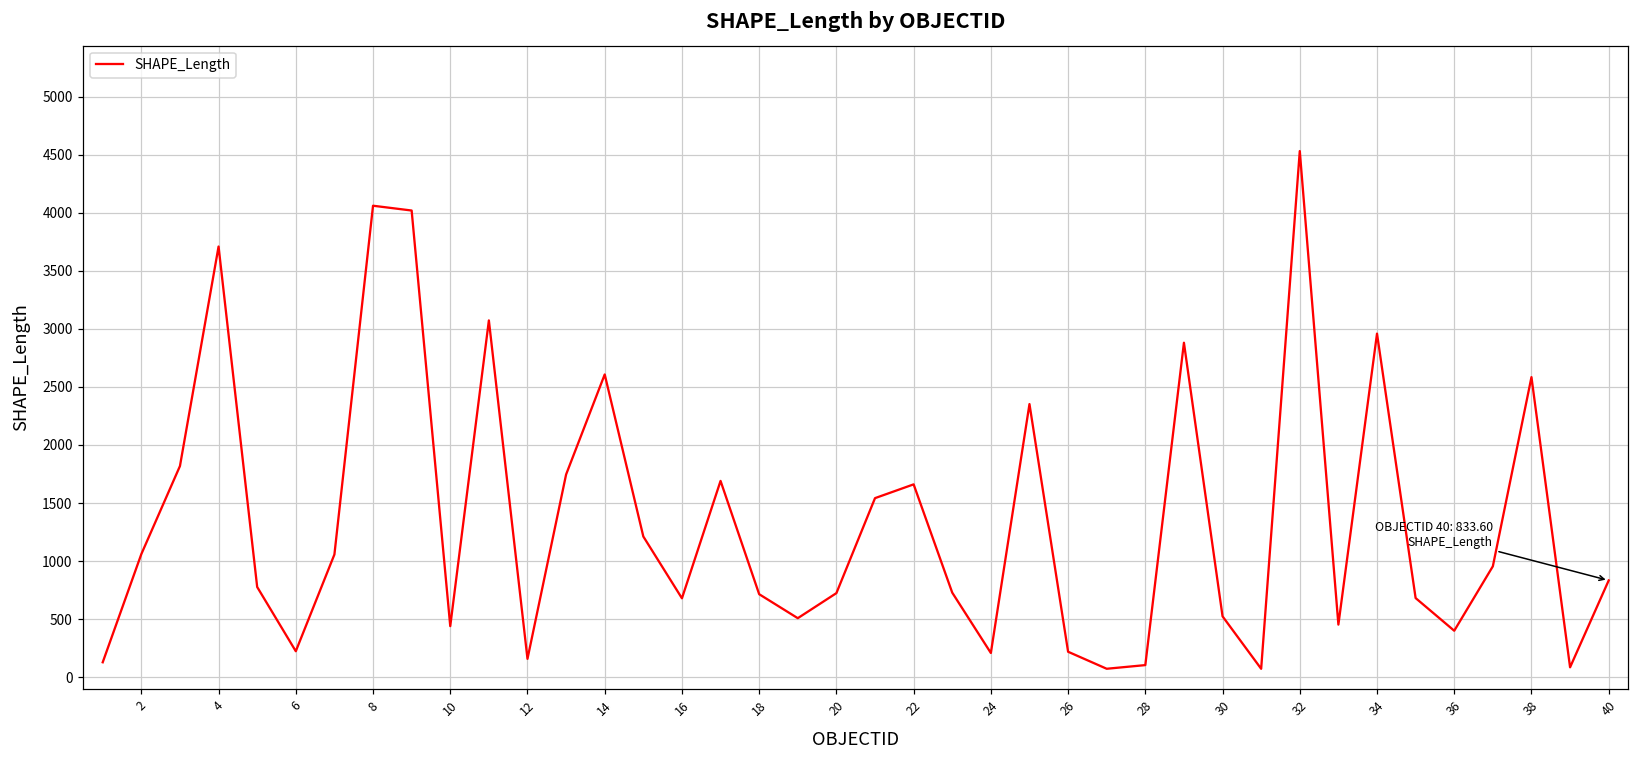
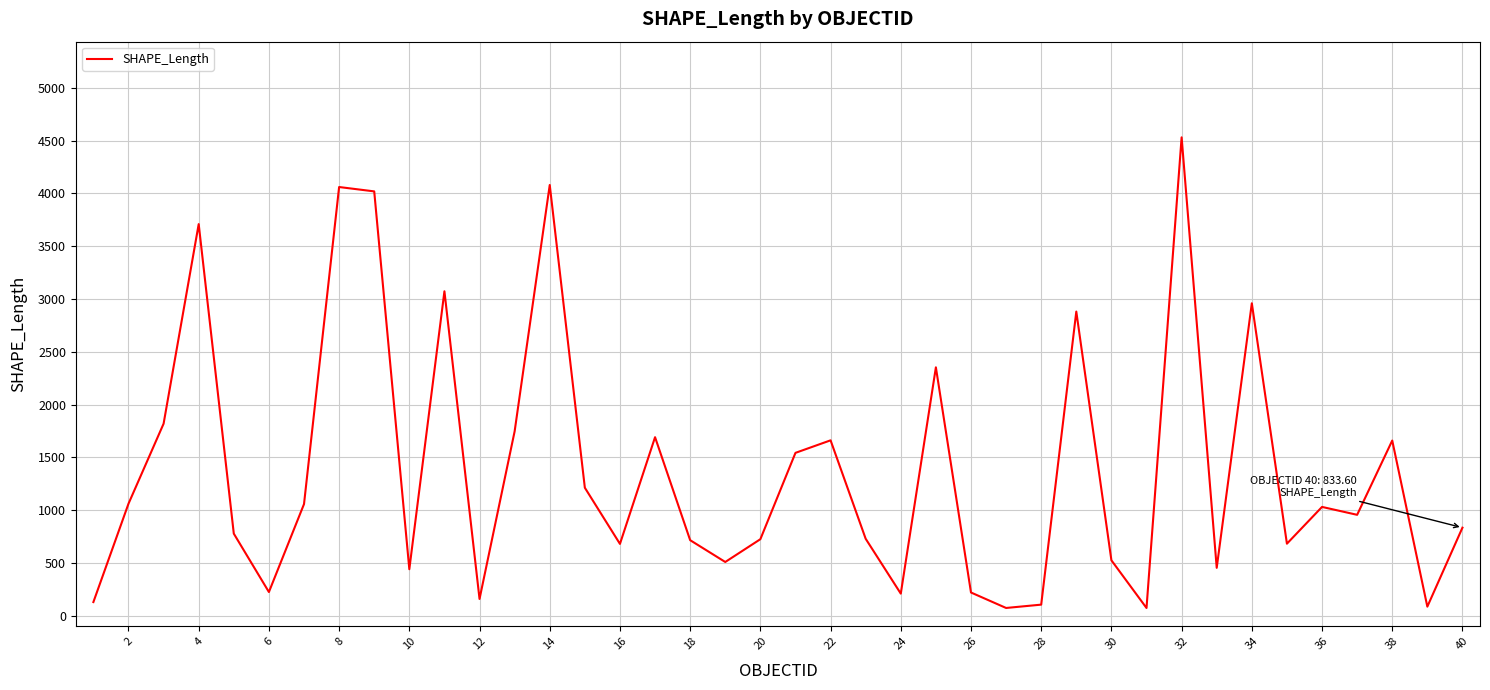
14: 2610 -> 4080
36: 400 -> 1030
38: 2580 -> 1660
